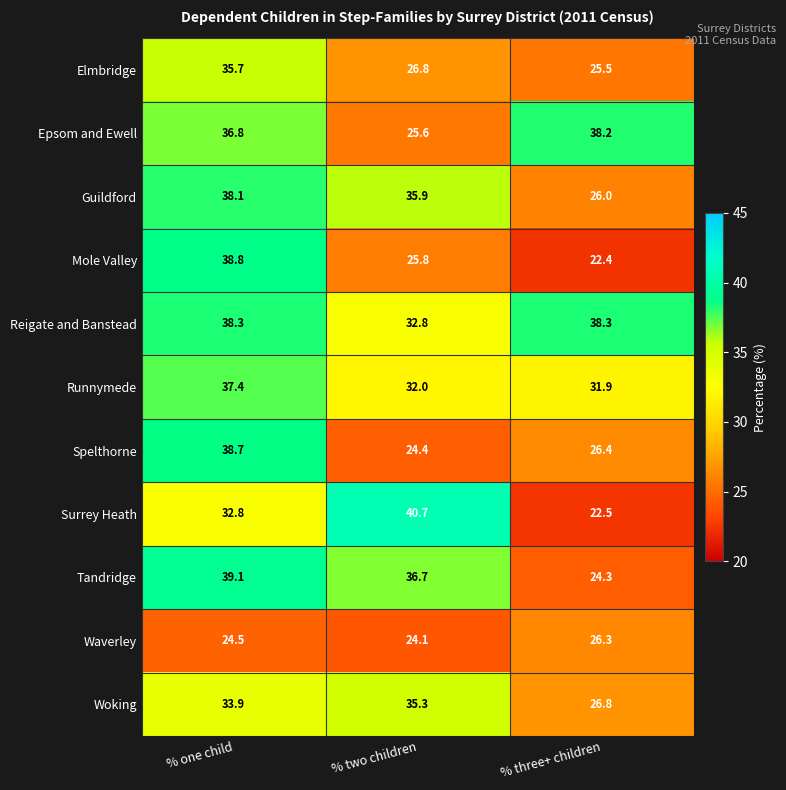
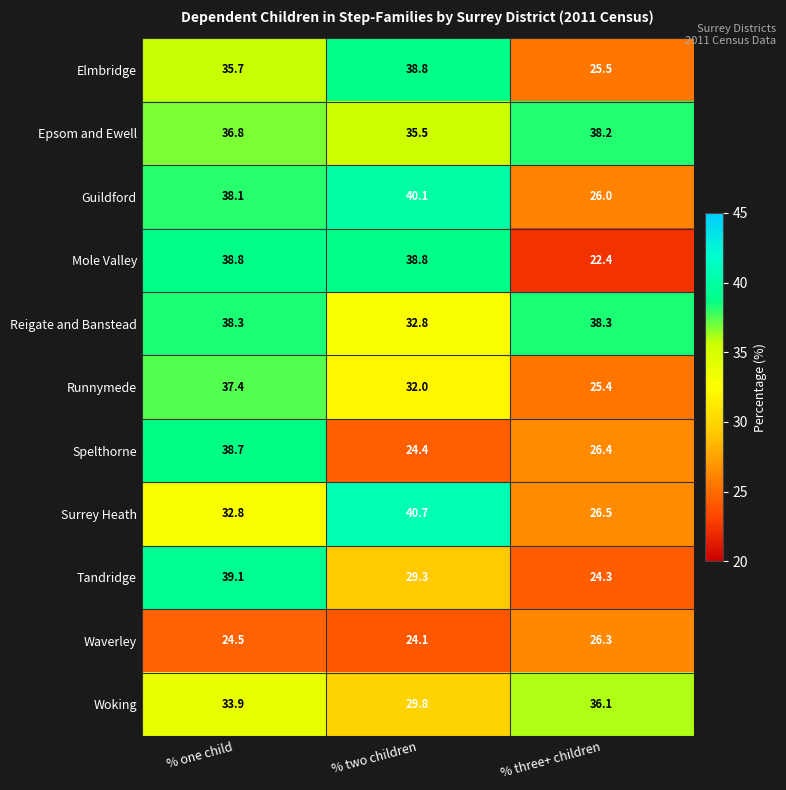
Elmbridge, % two children: 26.8 -> 38.8
Epsom and Ewell, % two children: 25.6 -> 35.5
Guildford, % two children: 35.9 -> 40.1
Mole Valley, % two children: 25.8 -> 38.8
Runnymede, % three+ children: 31.9 -> 25.4
Surrey Heath, % three+ children: 22.5 -> 26.5
Tandridge, % two children: 36.7 -> 29.3
Woking, % two children: 35.3 -> 29.8
Woking, % three+ children: 26.8 -> 36.1
